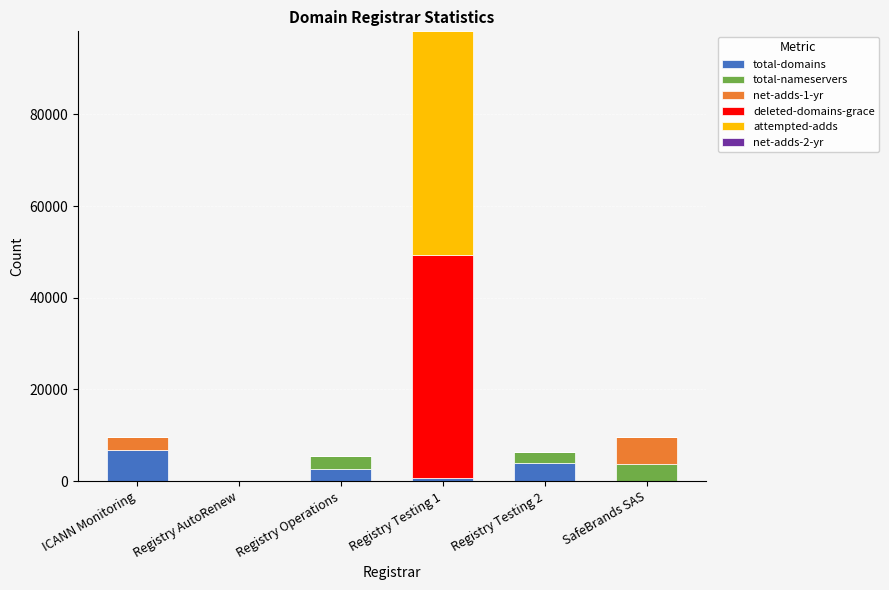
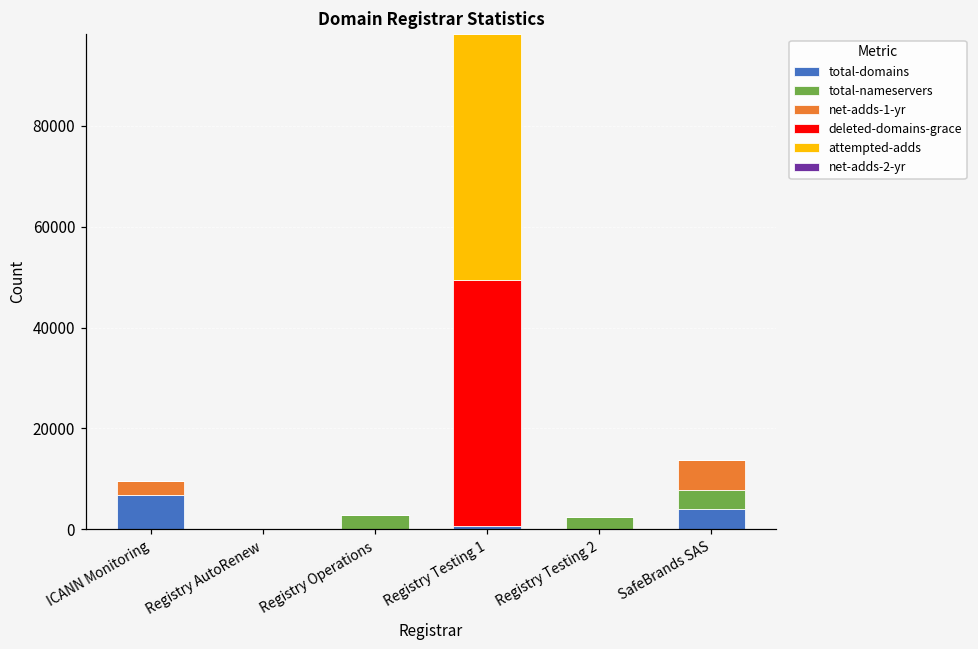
total-domains, Registry Operations: 3000 -> 0
total-domains, Registry Testing 2: 4000 -> 0
total-domains, SafeBrands SAS: 0 -> 4000
